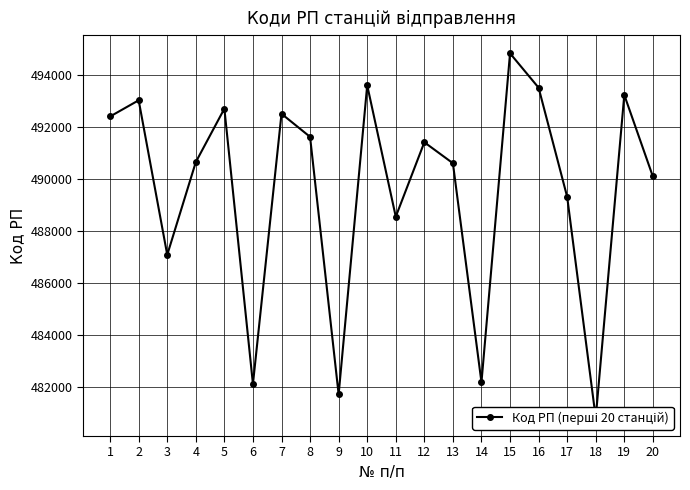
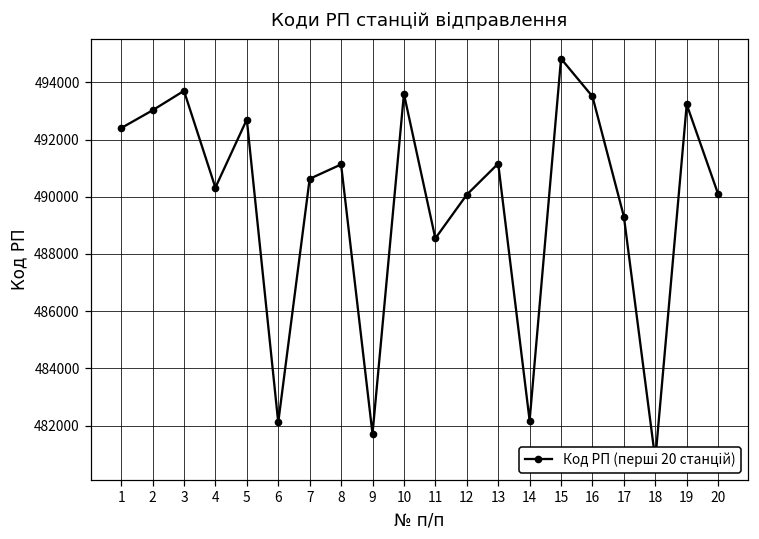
3: 487100 -> 493700
4: 490600 -> 490300
7: 492500 -> 490600
8: 491600 -> 491100
12: 491400 -> 490100
13: 490600 -> 491200
